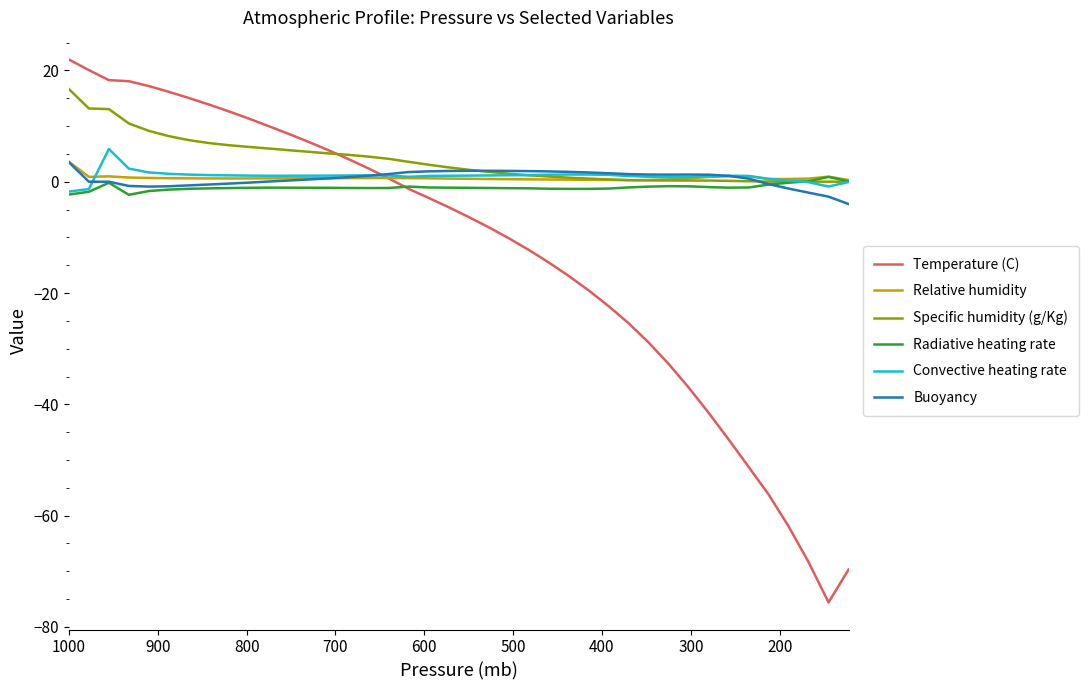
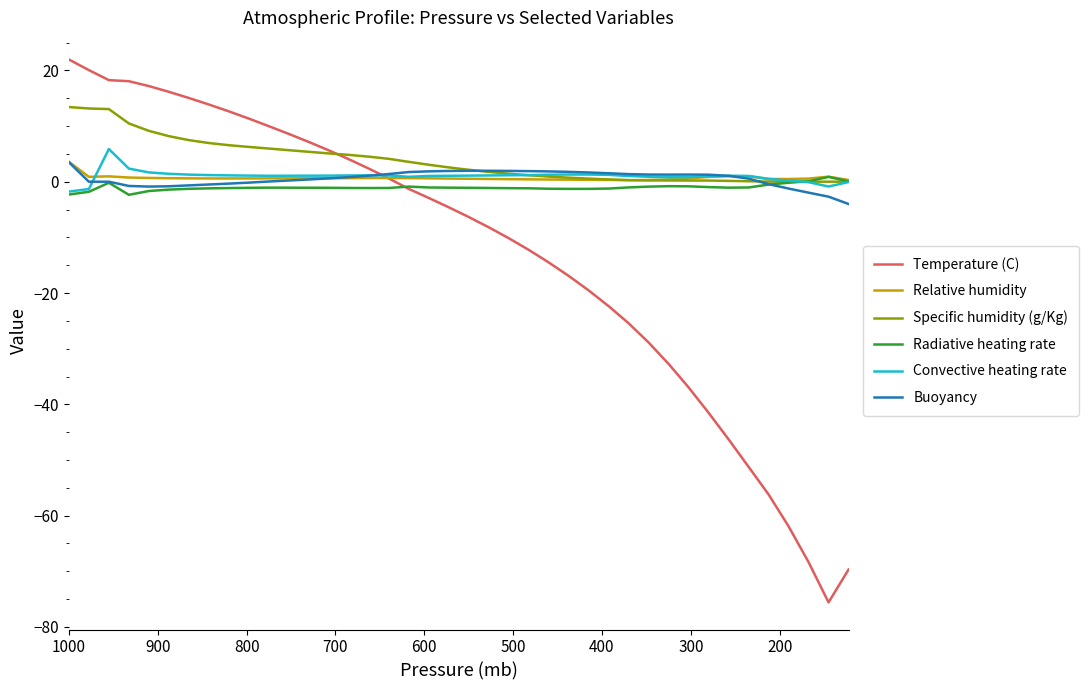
Specific humidity (g/Kg), 1000: 17 -> 13
